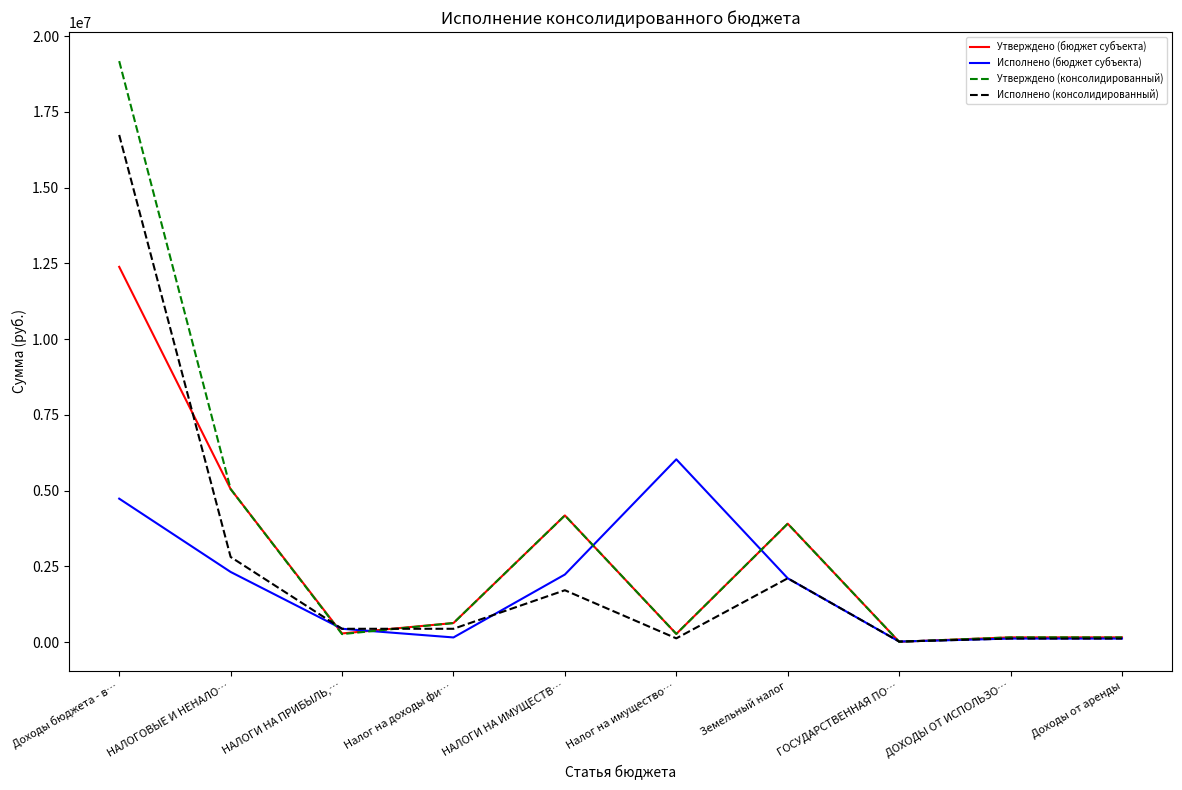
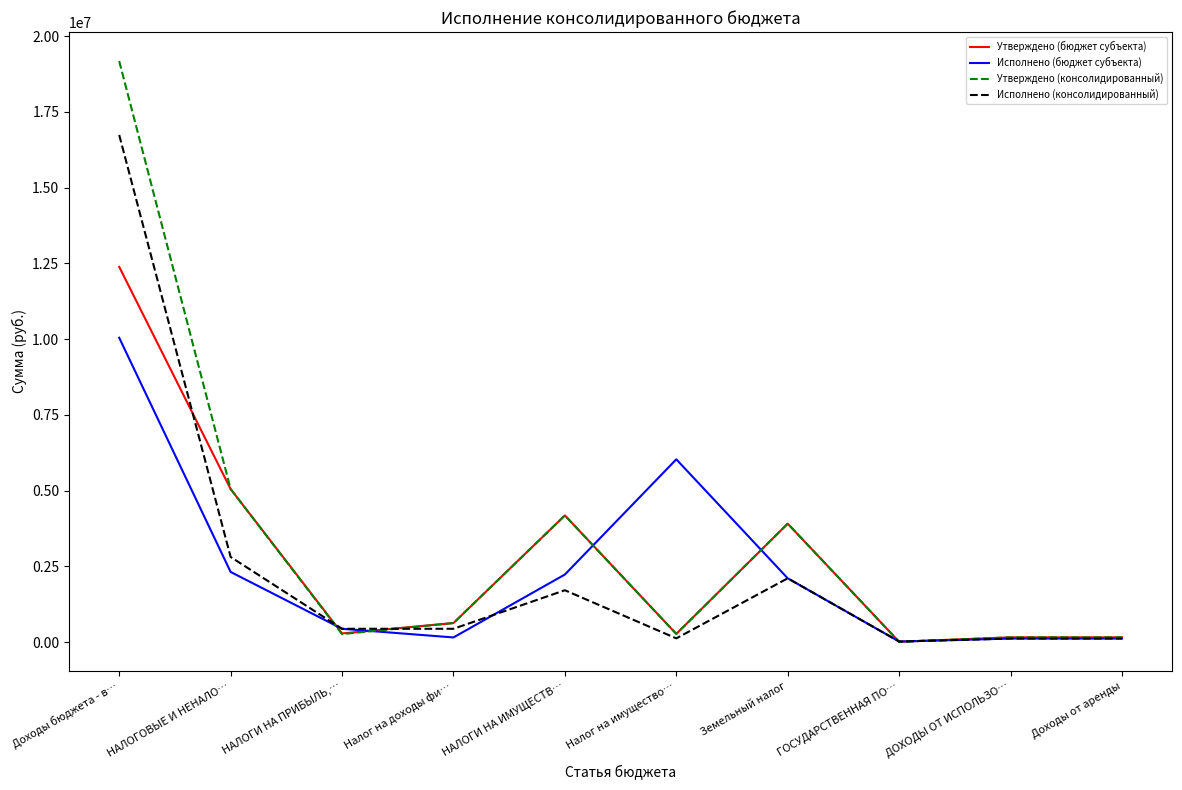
Исполнено (бюджет субъекта), Доходы бюджета - в…: 4700000 -> 10000000
